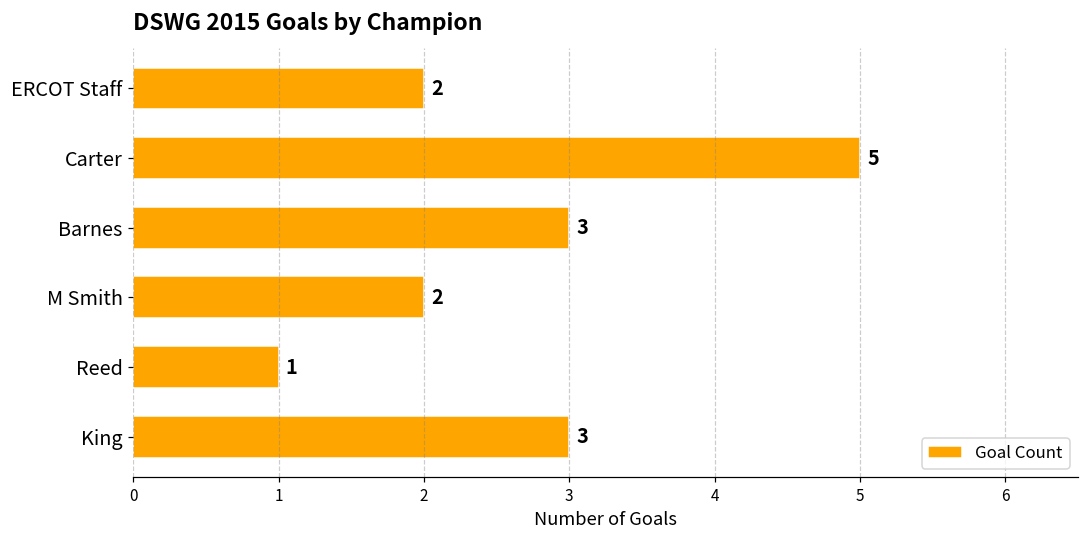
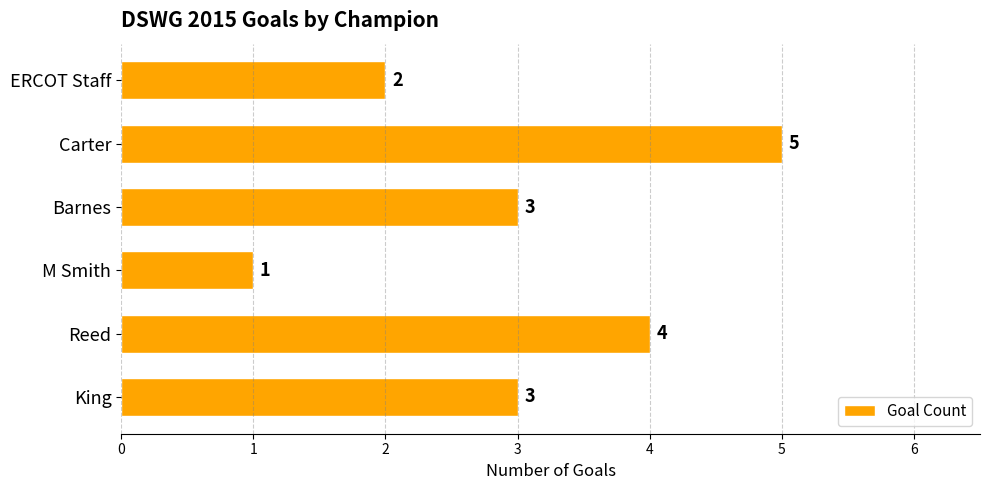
M Smith: 2 -> 1
Reed: 1 -> 4
